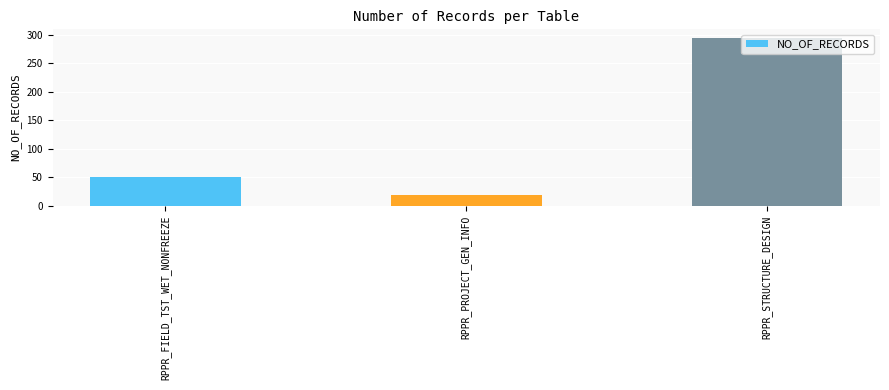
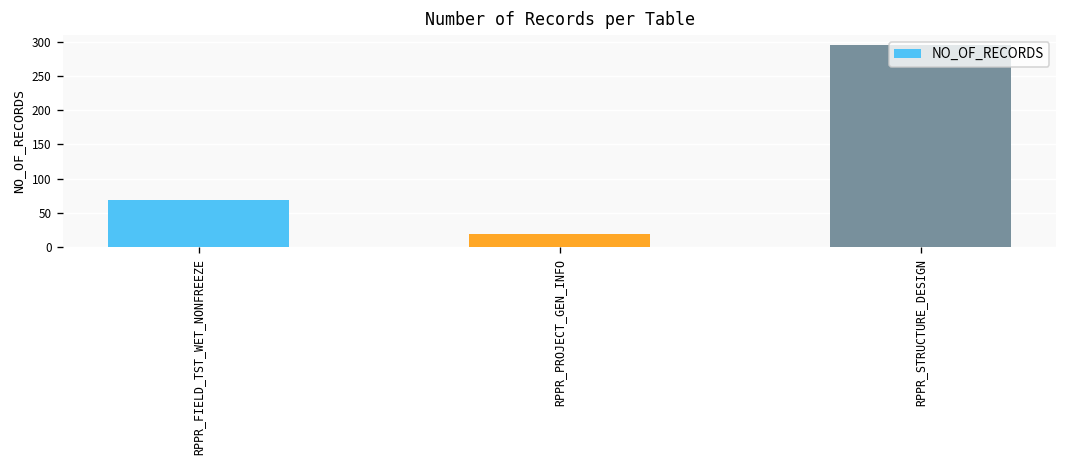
RPPR_FIELD_TST_WET_NONFREEZE: 50 -> 70
